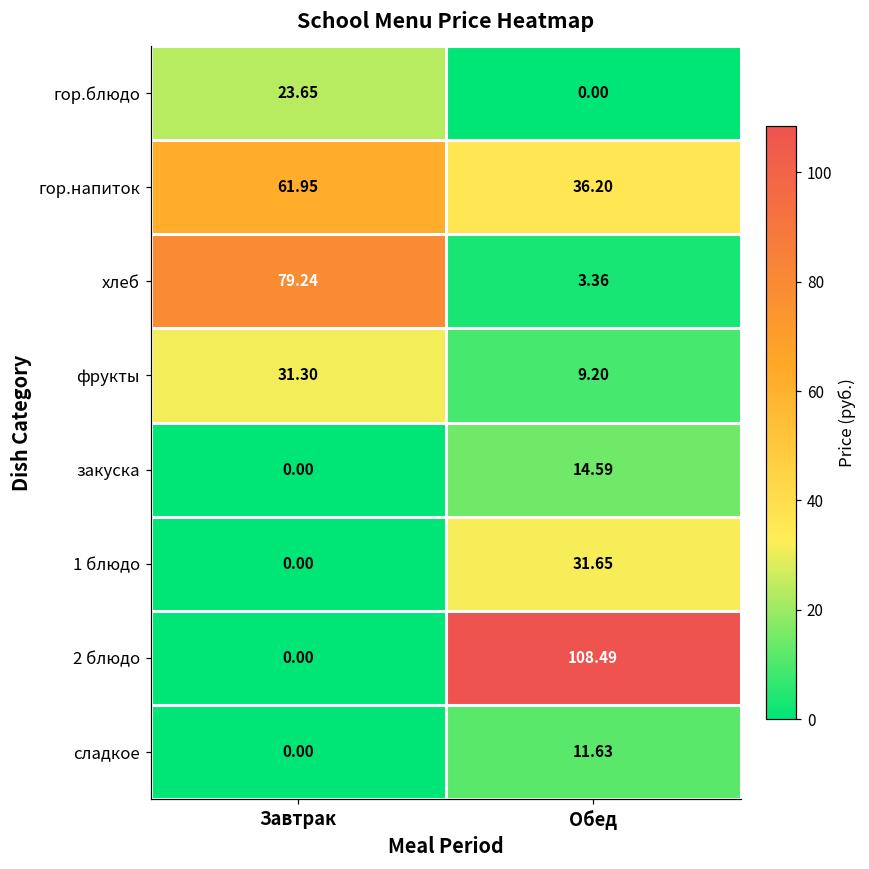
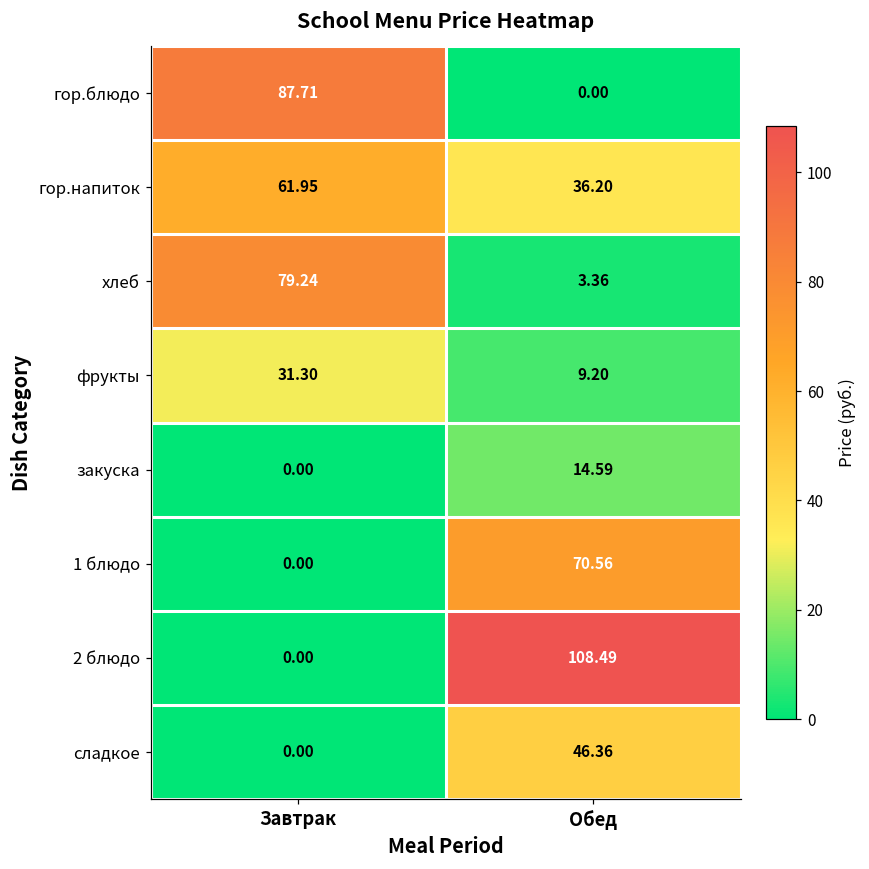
гор.блюдо, Завтрак: 23.65 -> 87.71
1 блюдо, Обед: 31.65 -> 70.56
сладкое, Обед: 11.63 -> 46.36
